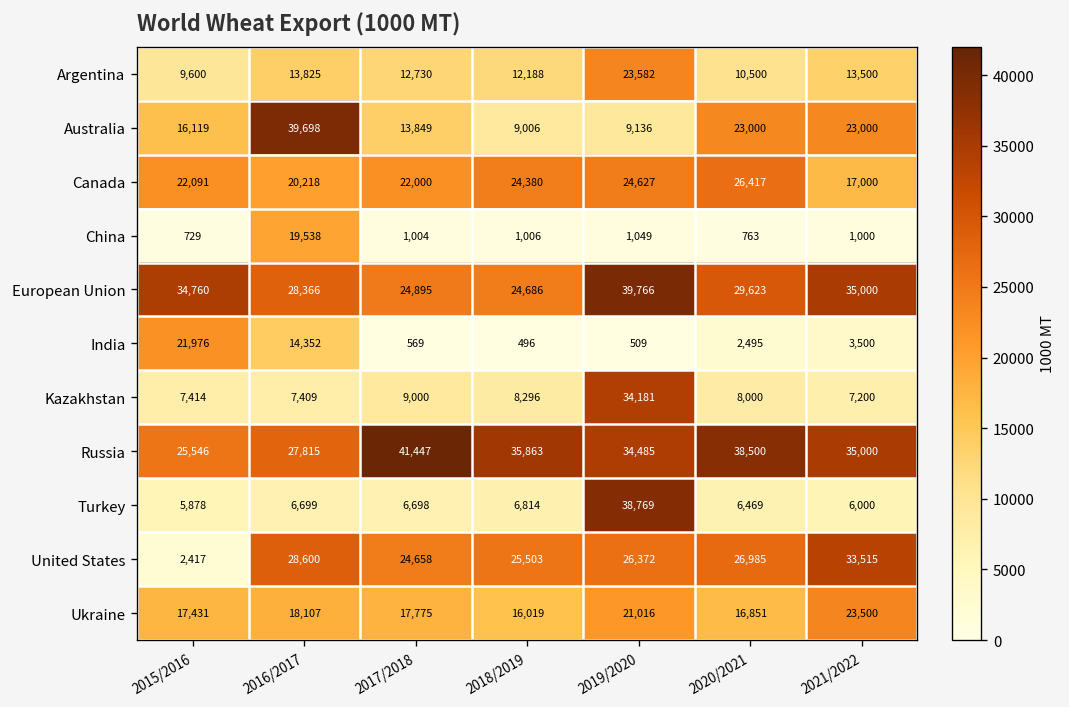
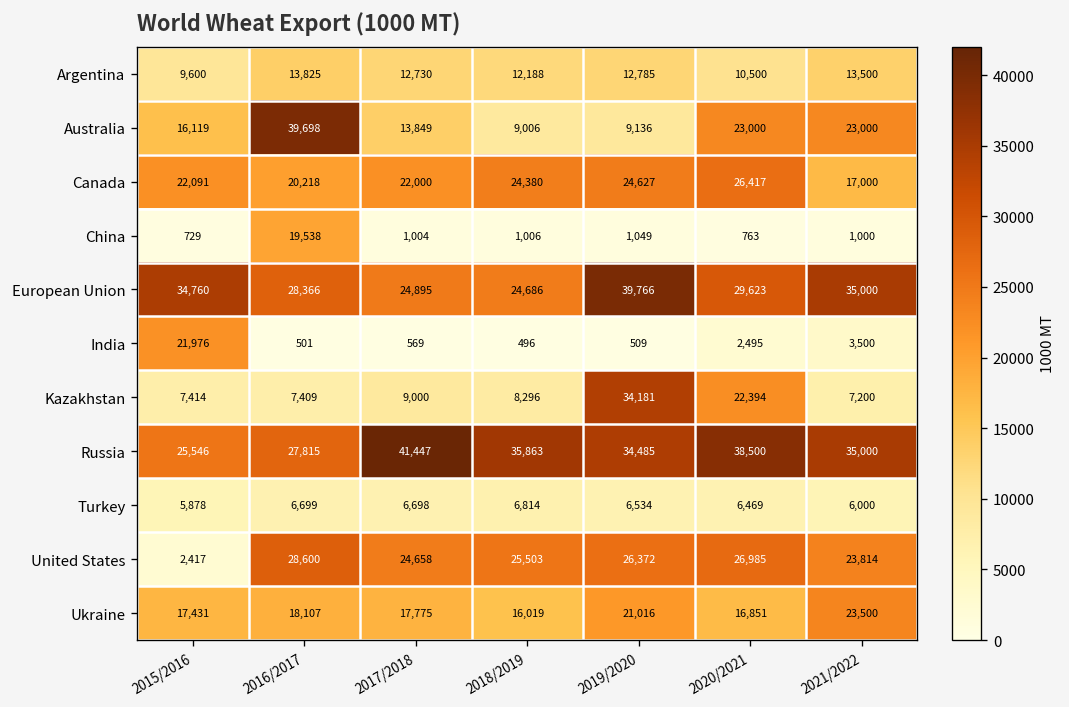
Argentina, 2019/2020: 23,582 -> 12,785
India, 2016/2017: 14,352 -> 501
Kazakhstan, 2020/2021: 8,000 -> 22,394
Turkey, 2019/2020: 38,769 -> 6,534
United States, 2021/2022: 33,515 -> 23,814
